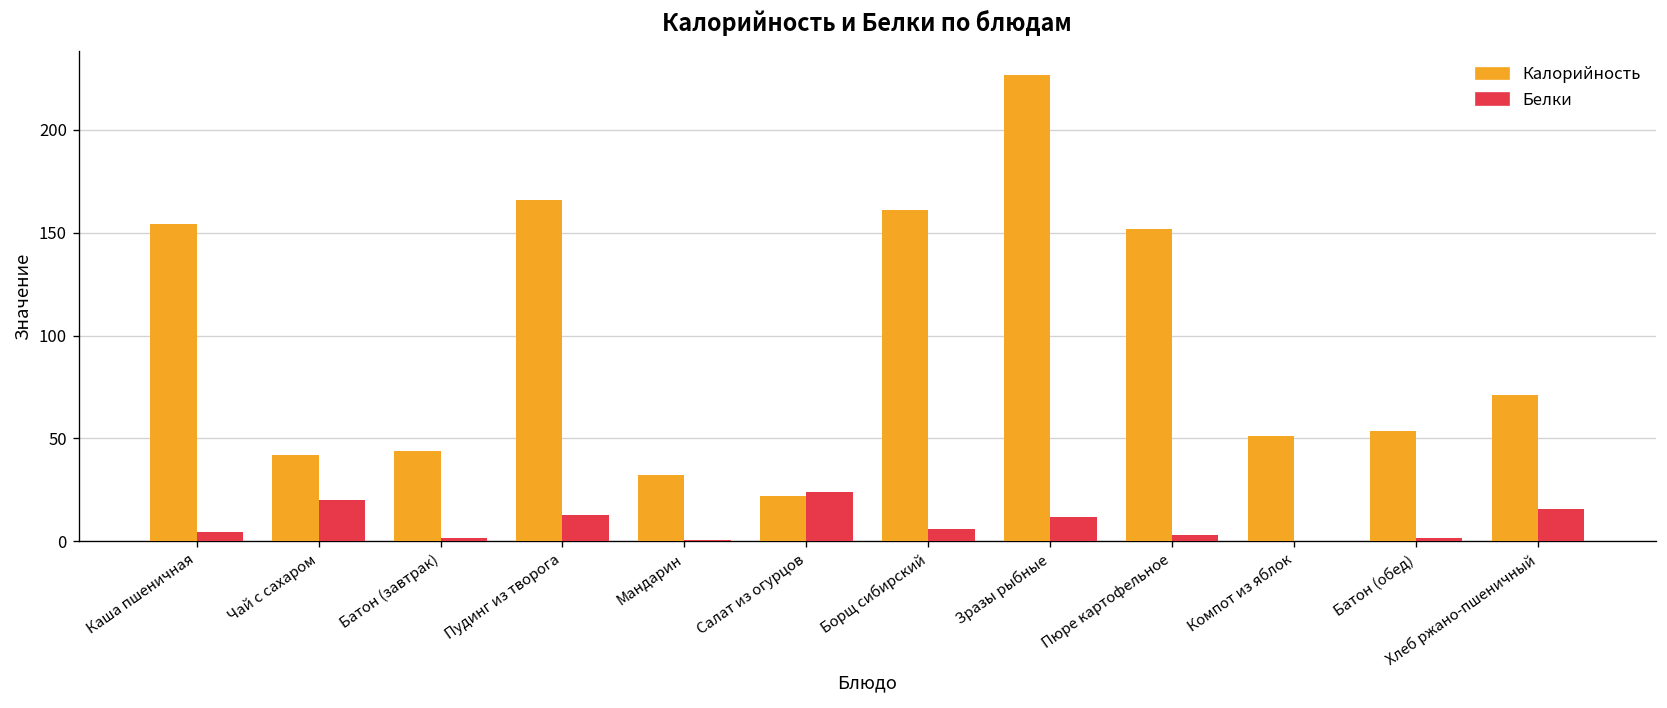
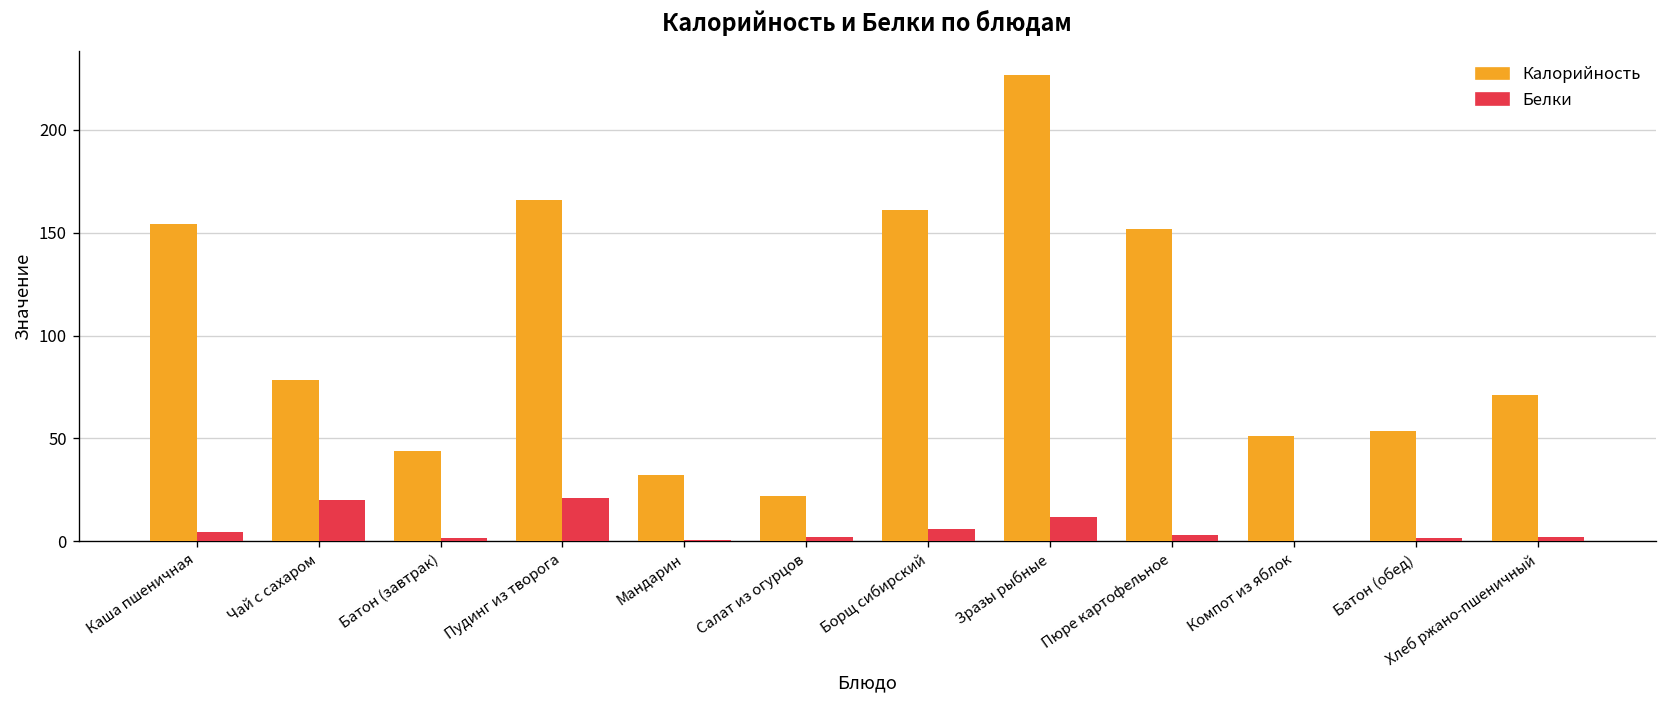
Калорийность, Чай с сахаром: 42 -> 78
Белки, Пудинг из творога: 13 -> 21
Белки, Салат из огурцов: 24 -> 2
Белки, Хлеб ржано-пшеничный: 16 -> 2
